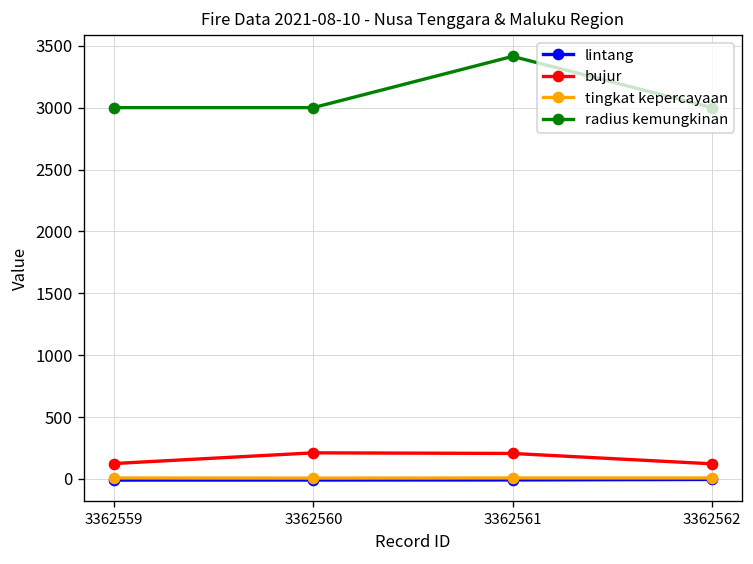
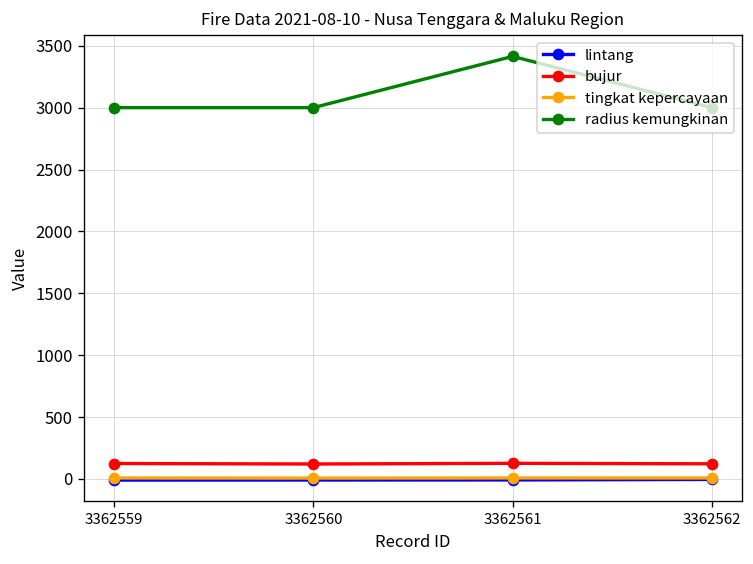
bujur, 3362560: 210 -> 120
bujur, 3362561: 210 -> 130
